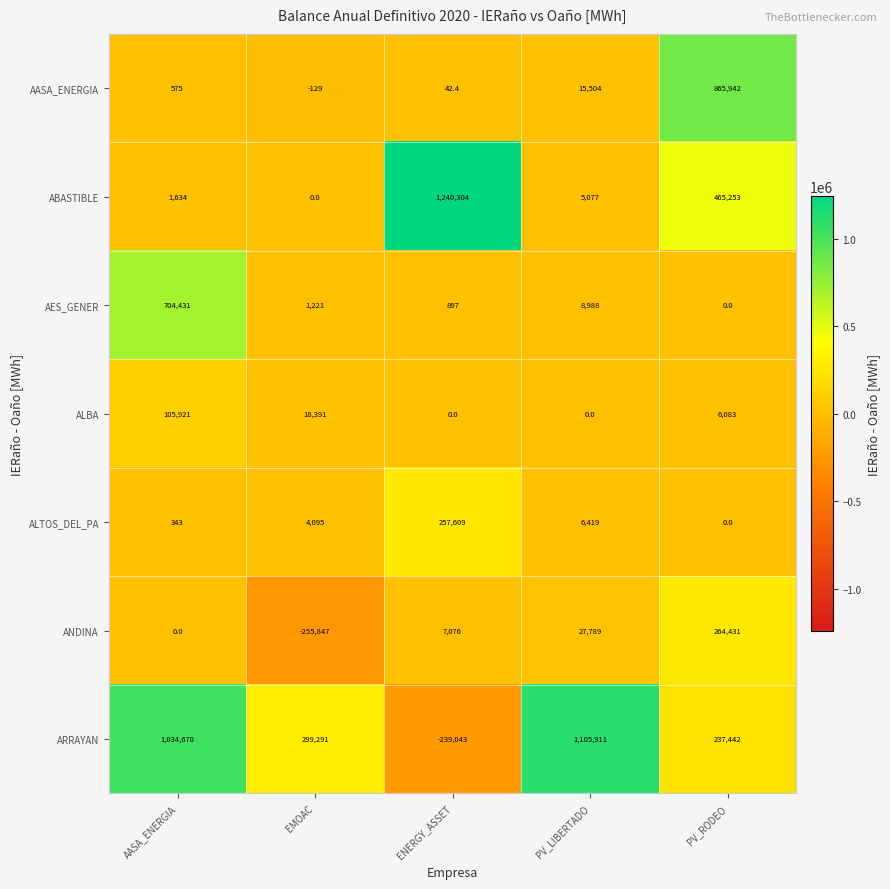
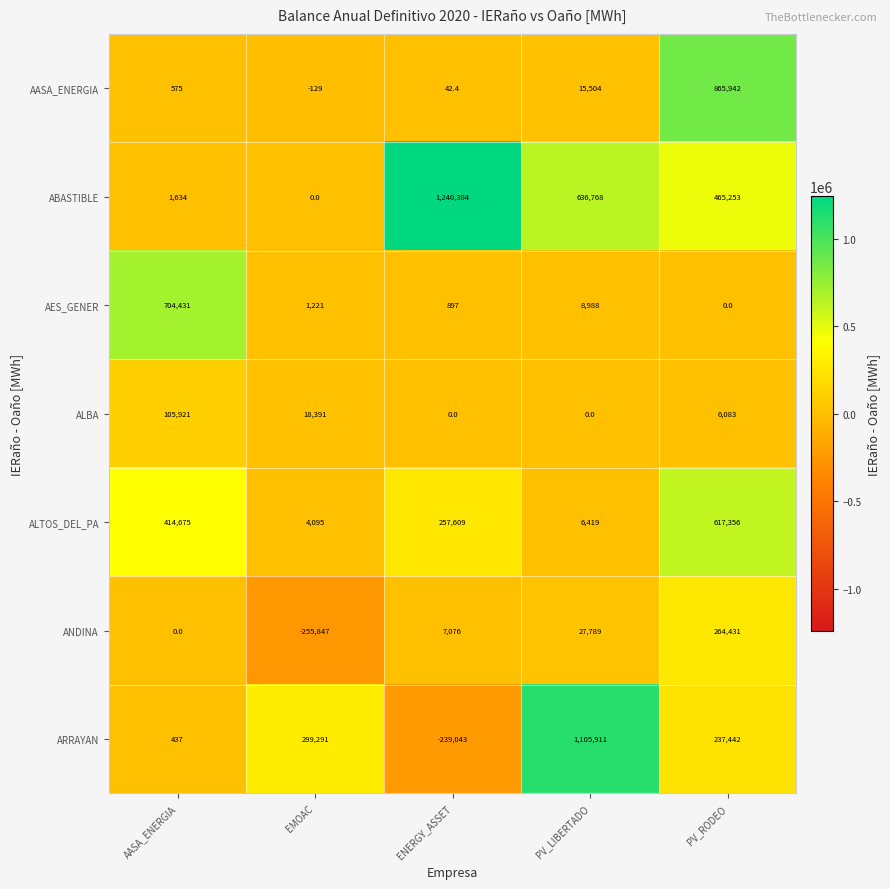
ABASTIBLE, PV_LIBERTADO: 5,077 -> 636,768
ALTOS_DEL_PA, AASA_ENERGIA: 343 -> 414,675
ALTOS_DEL_PA, PV_RODEO: 0.0 -> 617,356
ARRAYAN, AASA_ENERGIA: 1,034,670 -> 437
